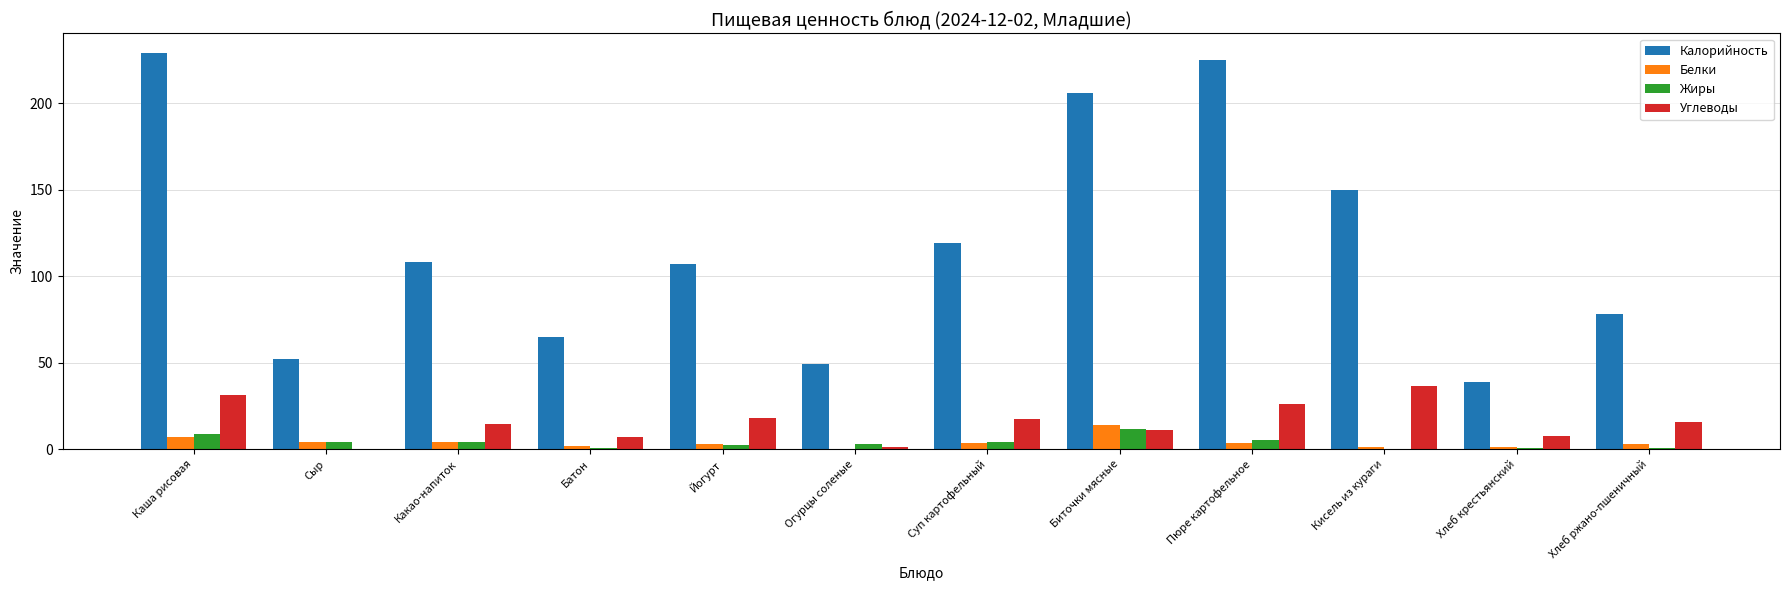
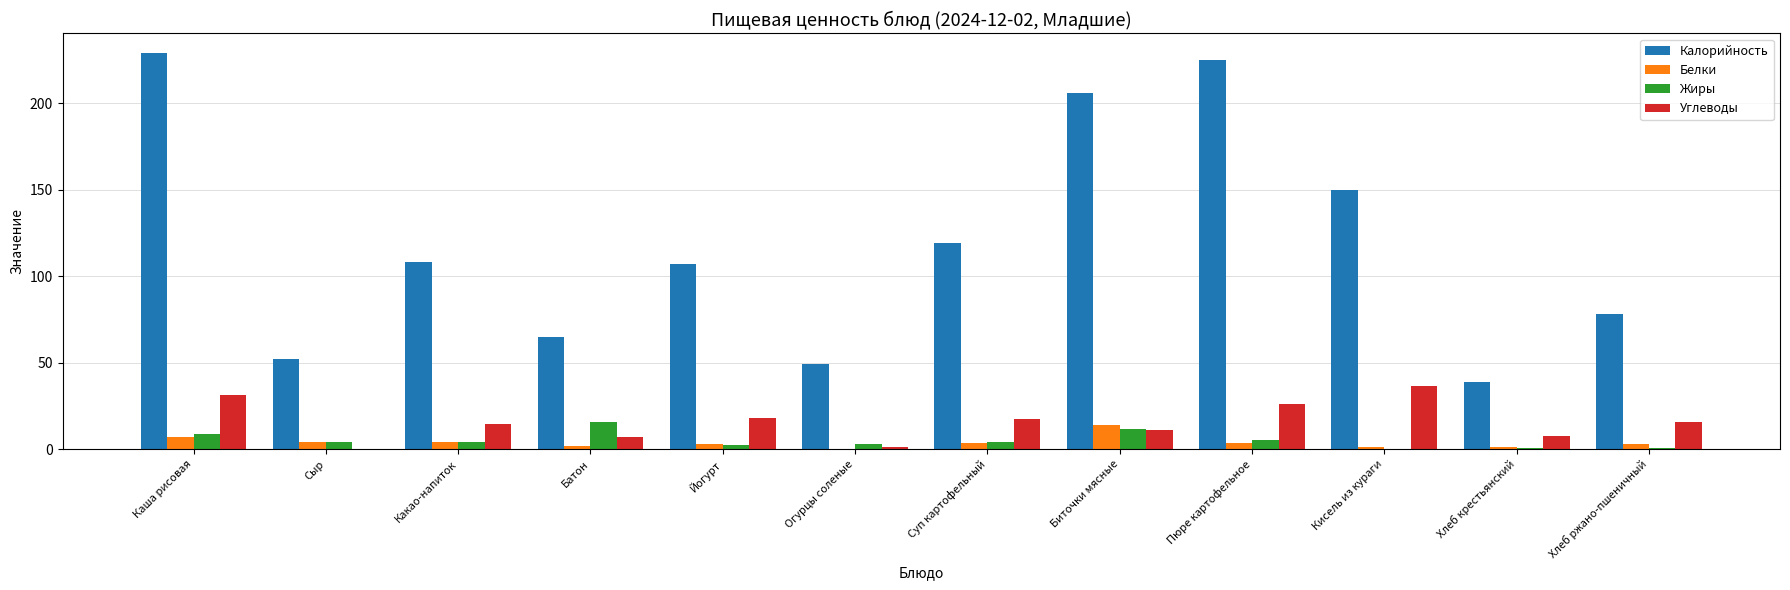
Жиры, Батон: 1 -> 16
